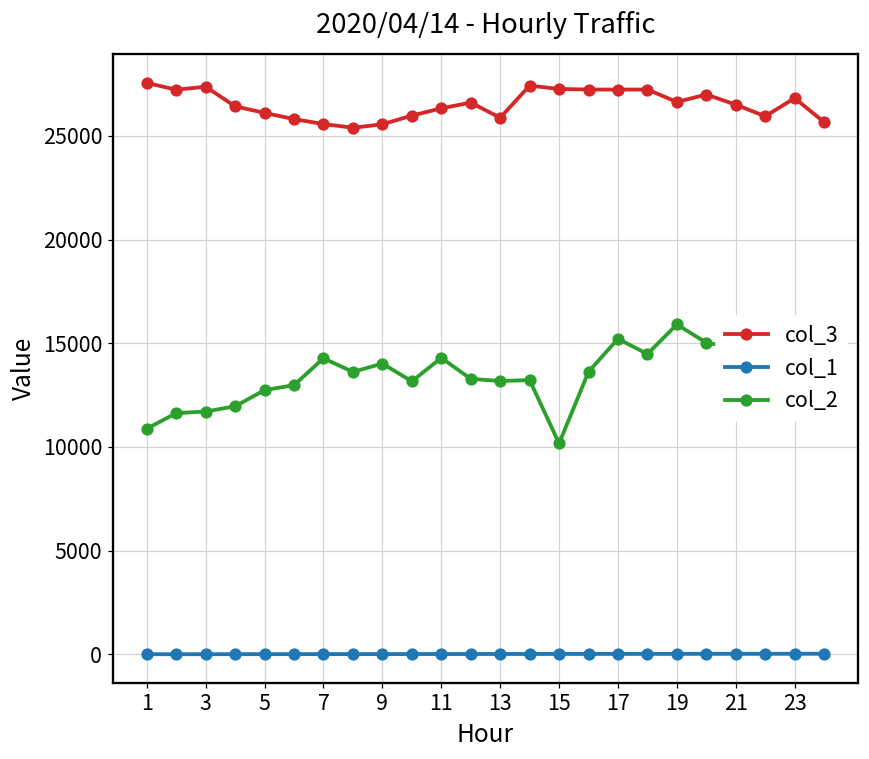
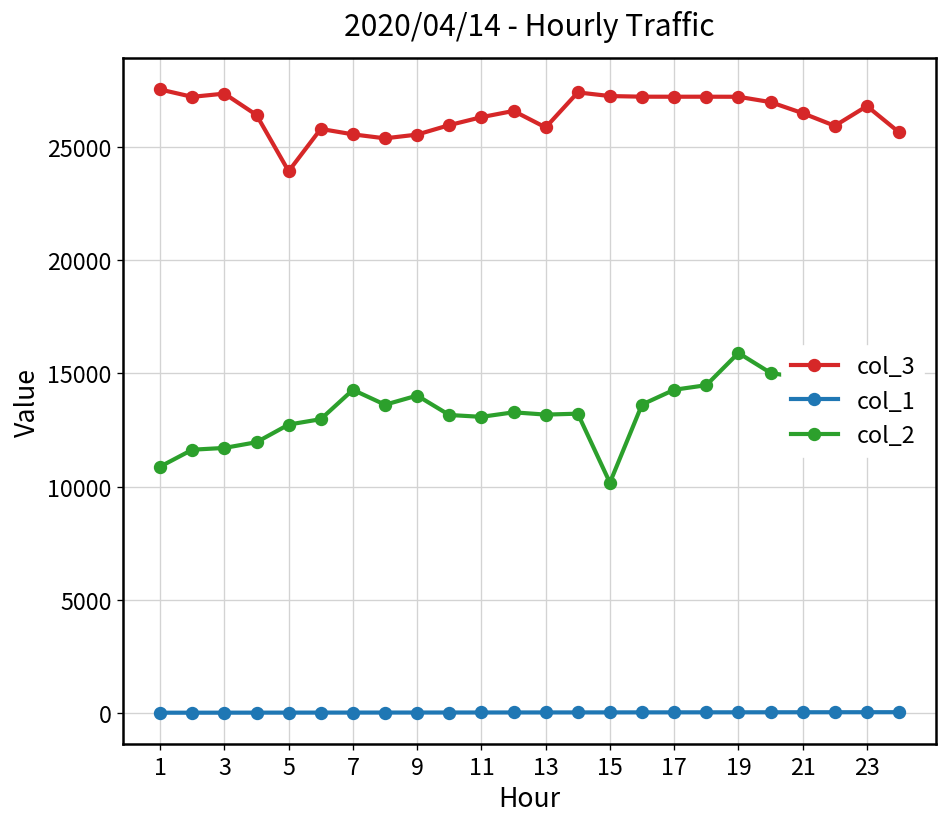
col_3, 5: 26100 -> 23900
col_2, 11: 14300 -> 13100
col_2, 17: 15200 -> 14300
col_3, 19: 26600 -> 27200
